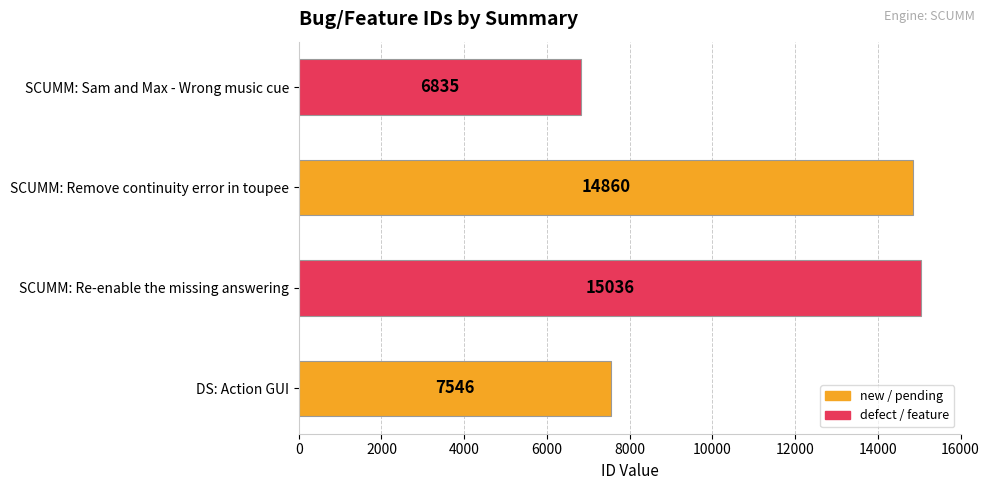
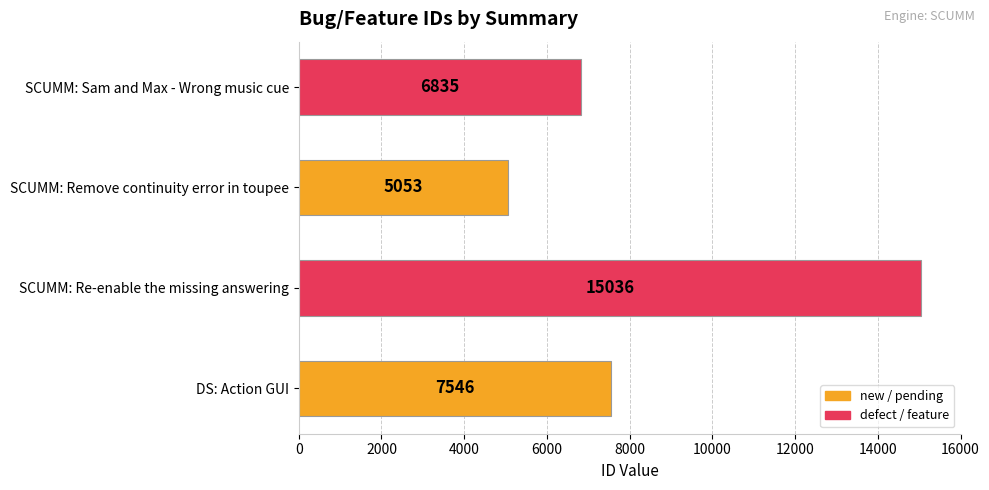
SCUMM: Remove continuity error in toupee: 14860 -> 5053
